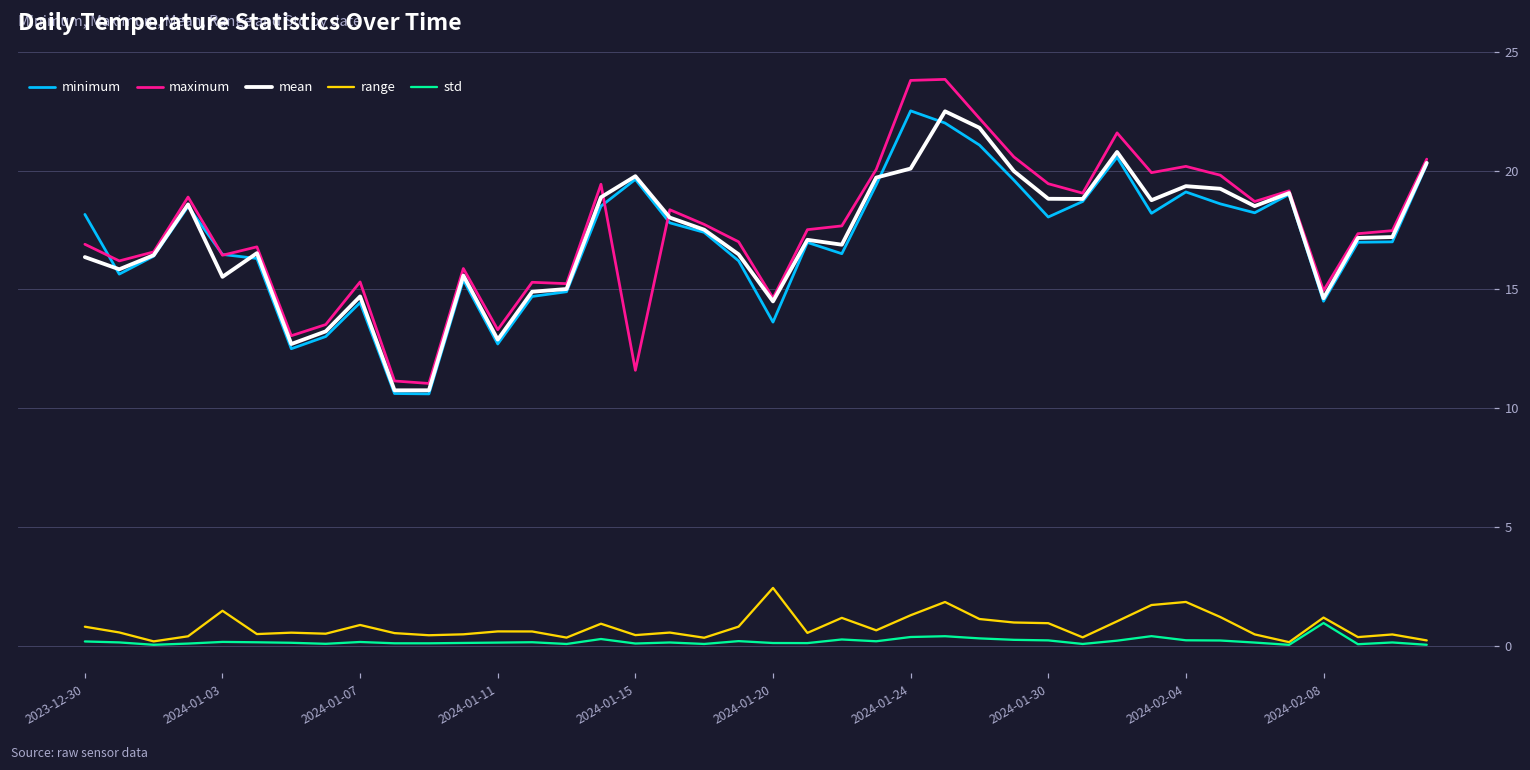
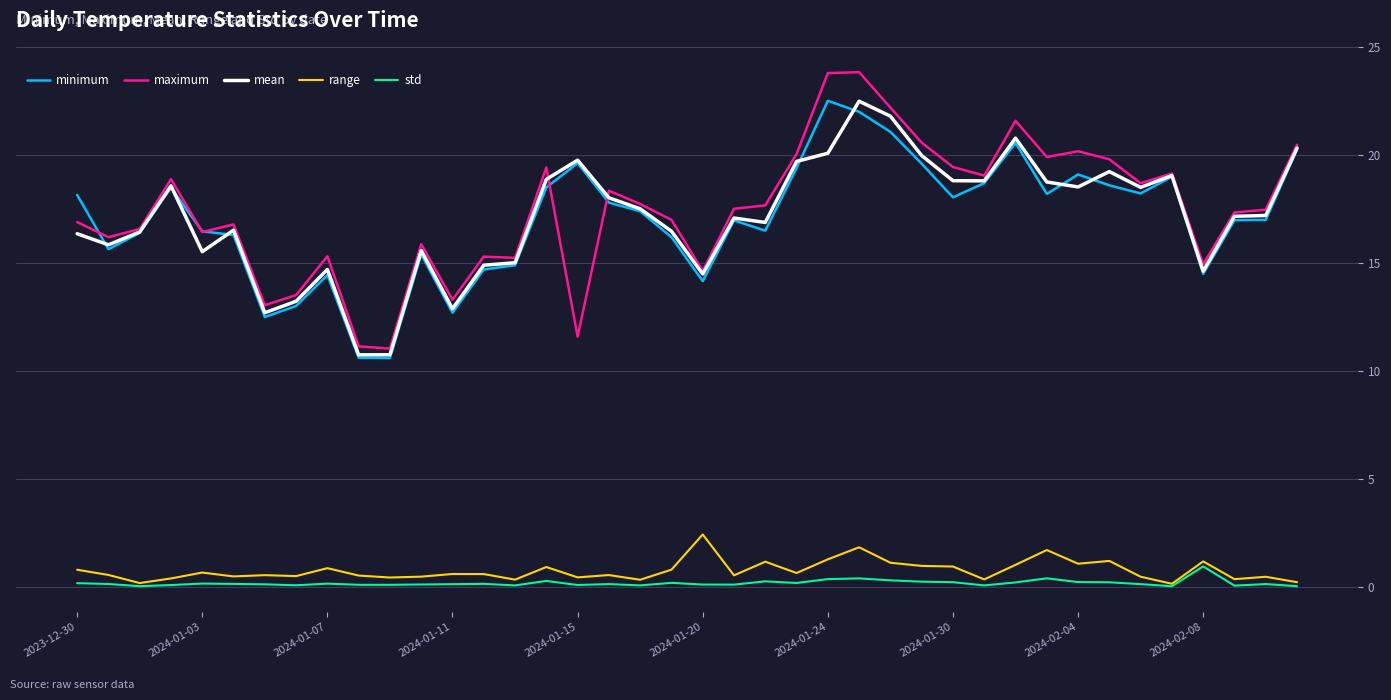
range, 2024-01-03: 1.5 -> 0.7
minimum, 2024-01-20: 13.6 -> 14.2
mean, 2024-02-04: 19.3 -> 18.5
range, 2024-02-04: 1.8 -> 1.1
